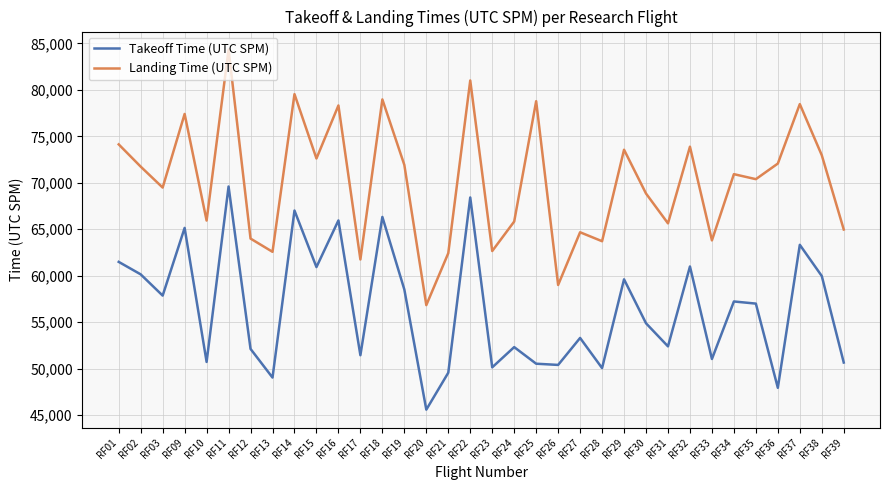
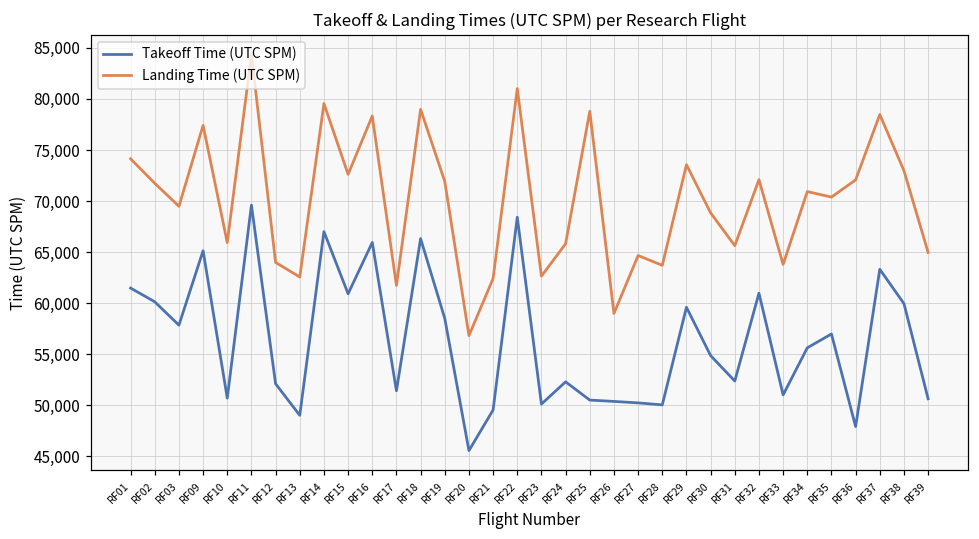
Takeoff Time (UTC SPM), RF27: 53,000 -> 50,000
Landing Time (UTC SPM), RF32: 74,000 -> 72,000
Takeoff Time (UTC SPM), RF34: 57,000 -> 56,000
